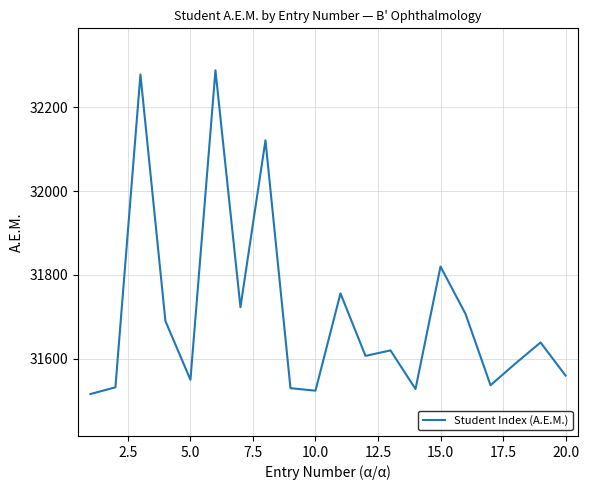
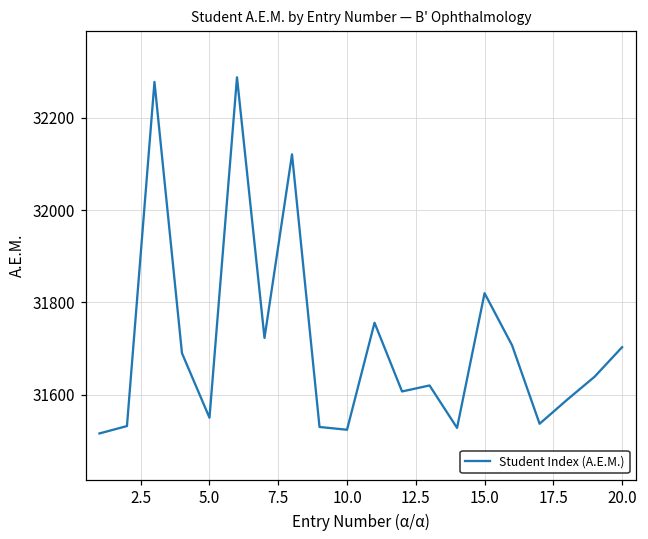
20.0: 31560 -> 31700
